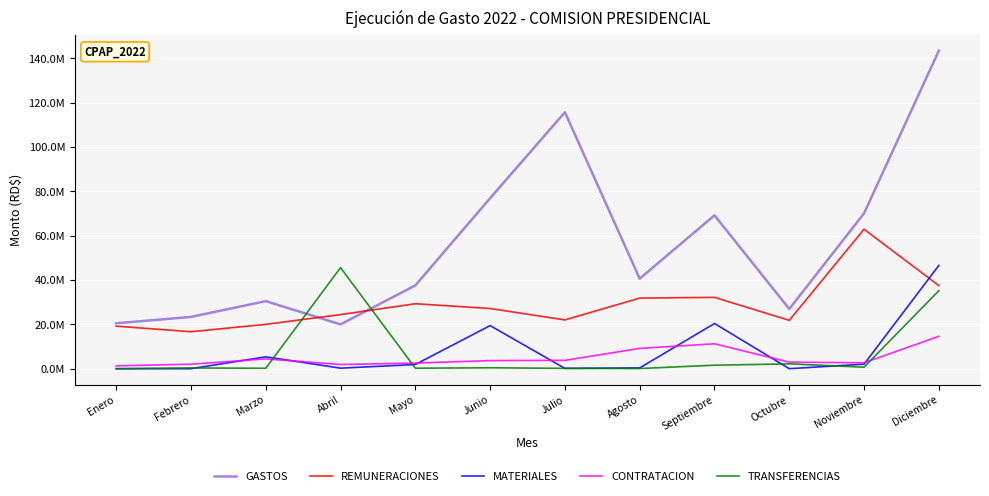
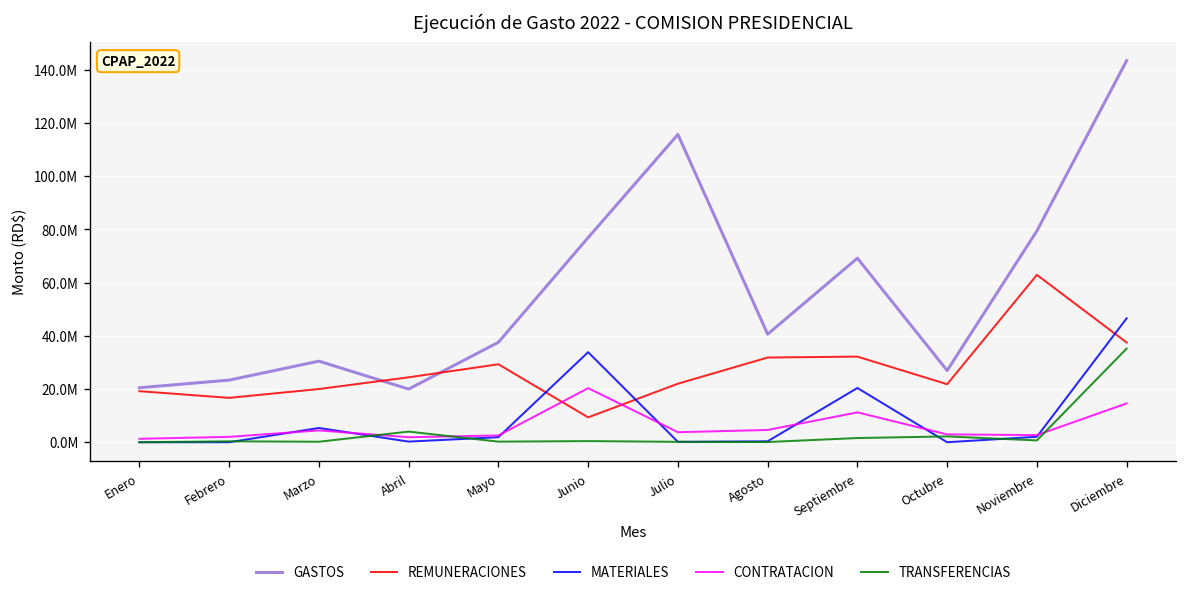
TRANSFERENCIAS, Abril: 46000000 -> 4000000
REMUNERACIONES, Junio: 27000000 -> 9000000
MATERIALES, Junio: 19000000 -> 34000000
CONTRATACION, Junio: 4000000 -> 20000000
CONTRATACION, Agosto: 9000000 -> 5000000
GASTOS, Noviembre: 70000000 -> 79000000
